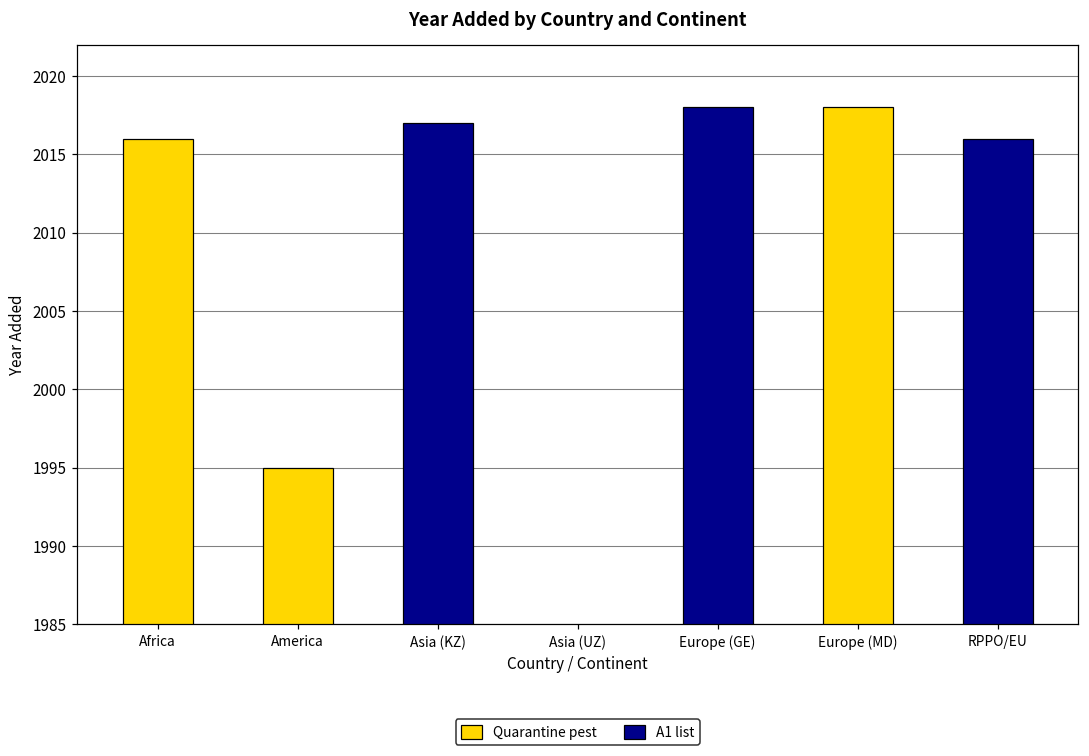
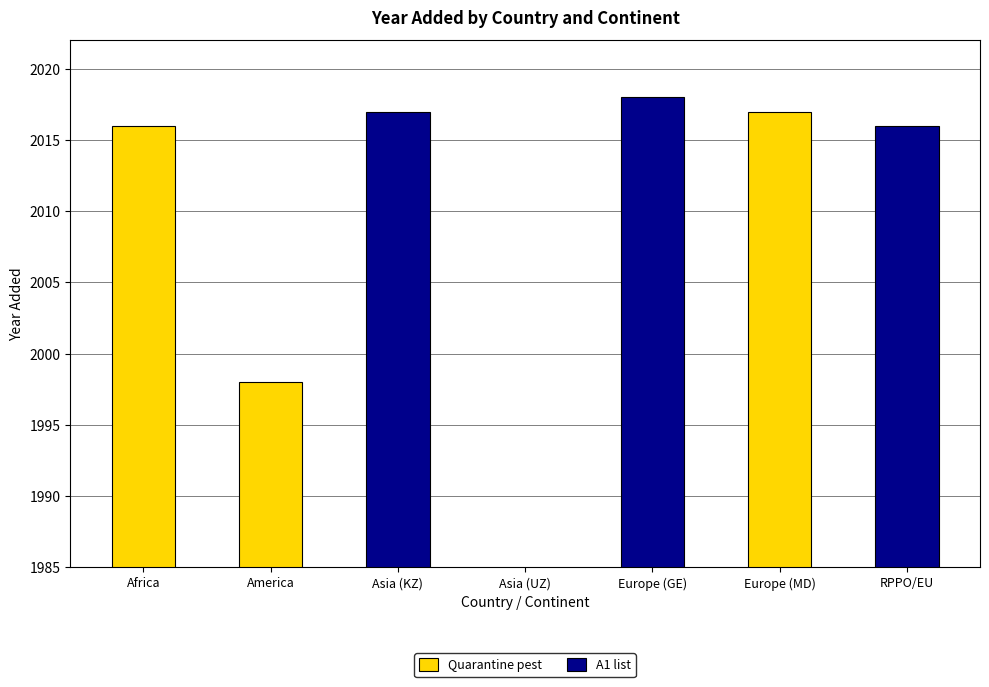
America: 1995 -> 1998
Europe (MD): 2018 -> 2017
